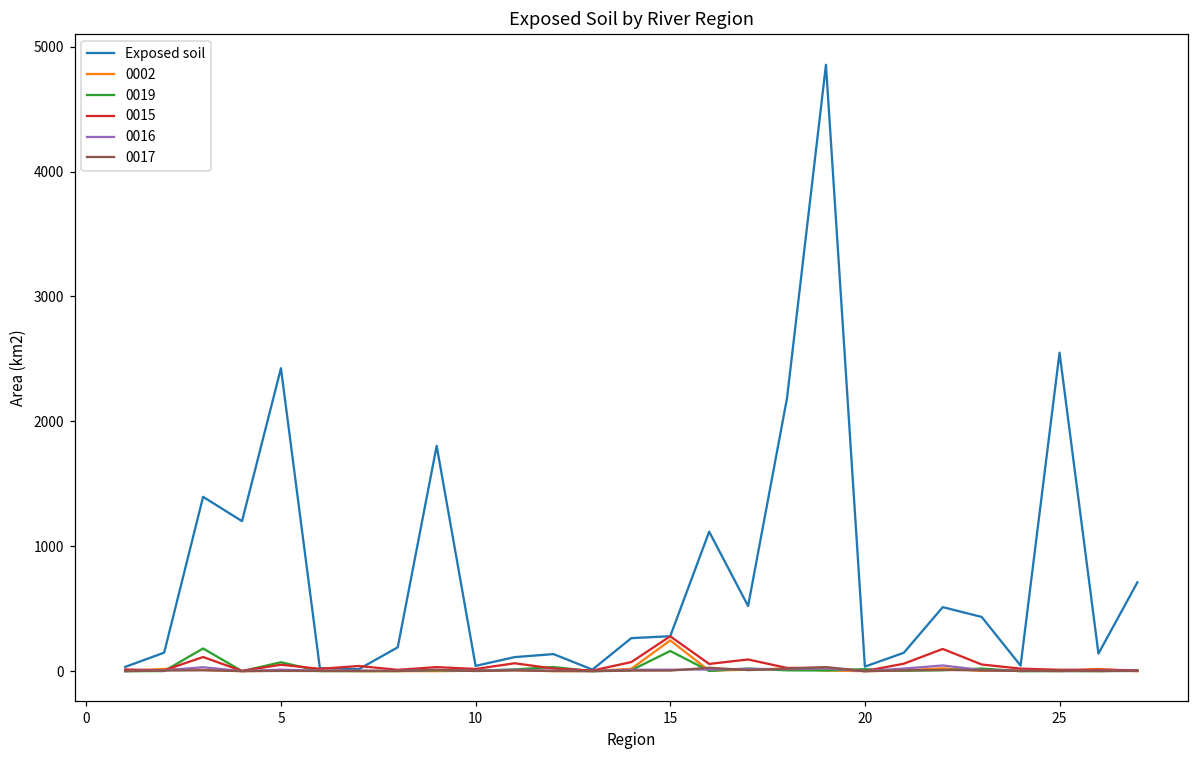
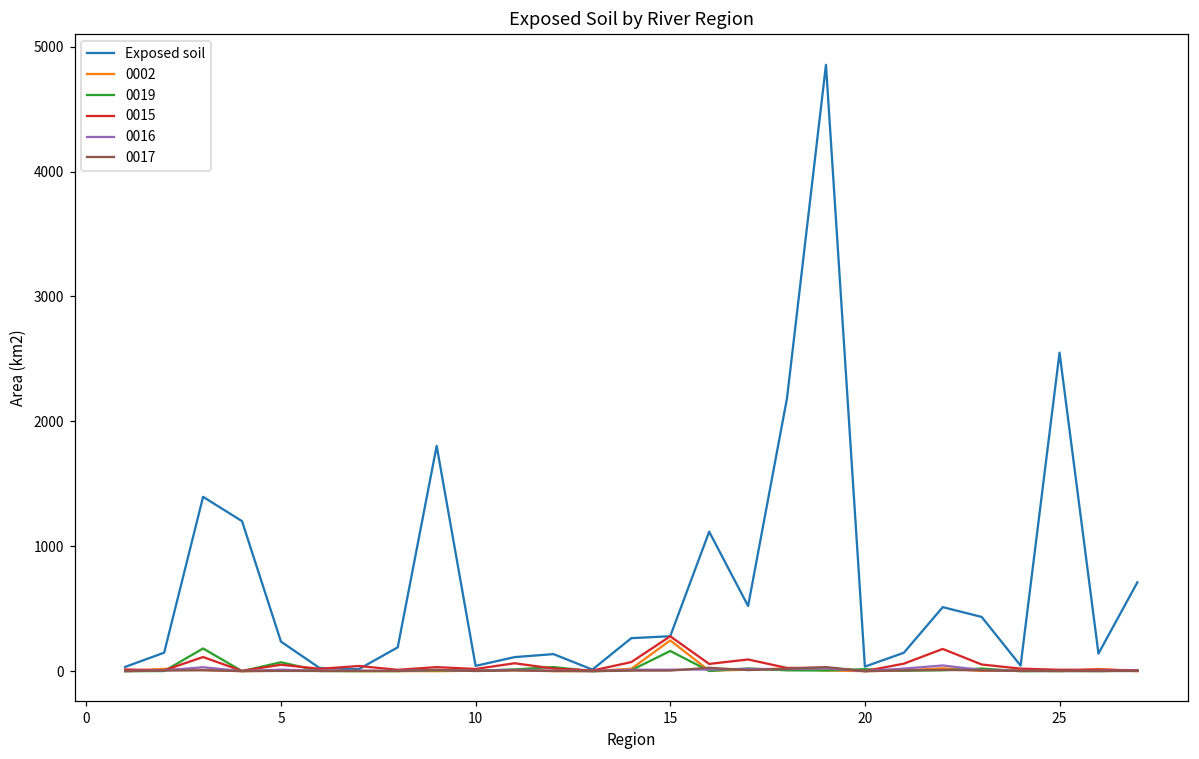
Exposed soil, 5: 2430 -> 240
